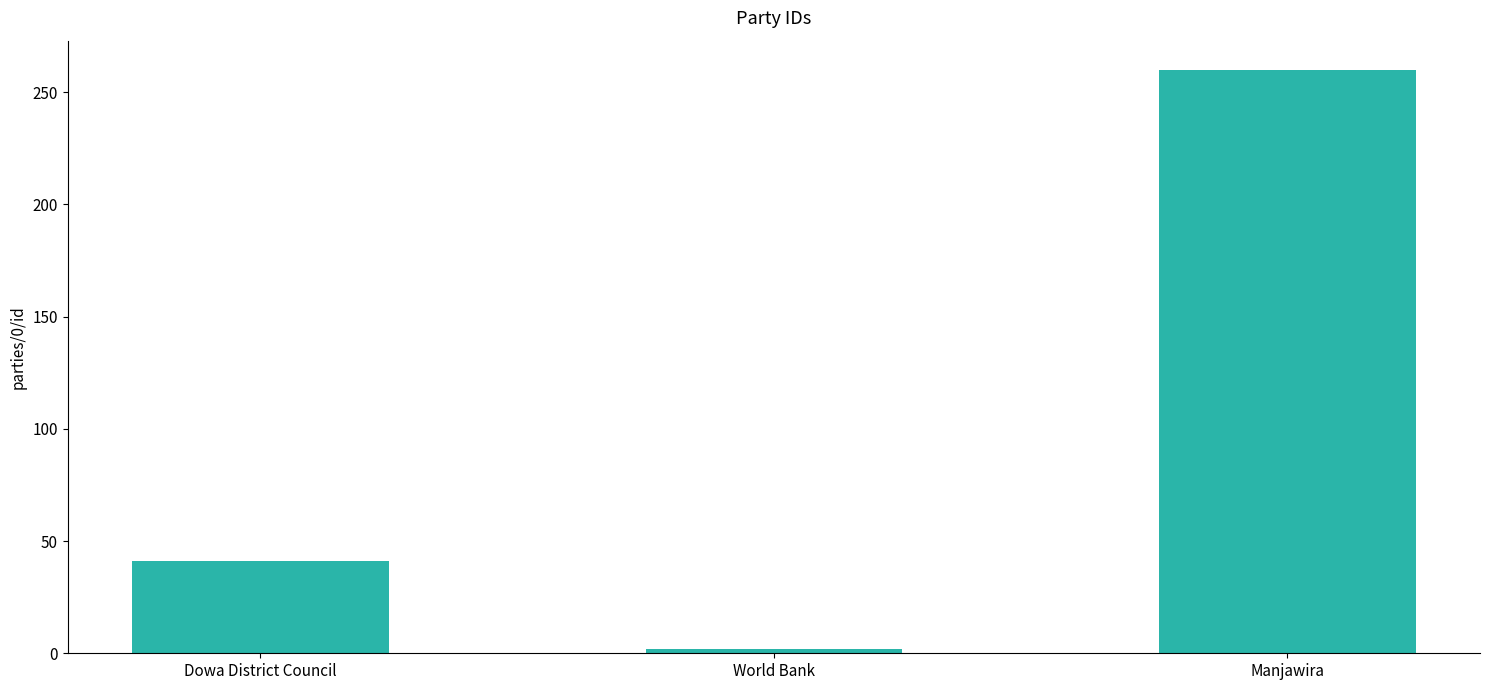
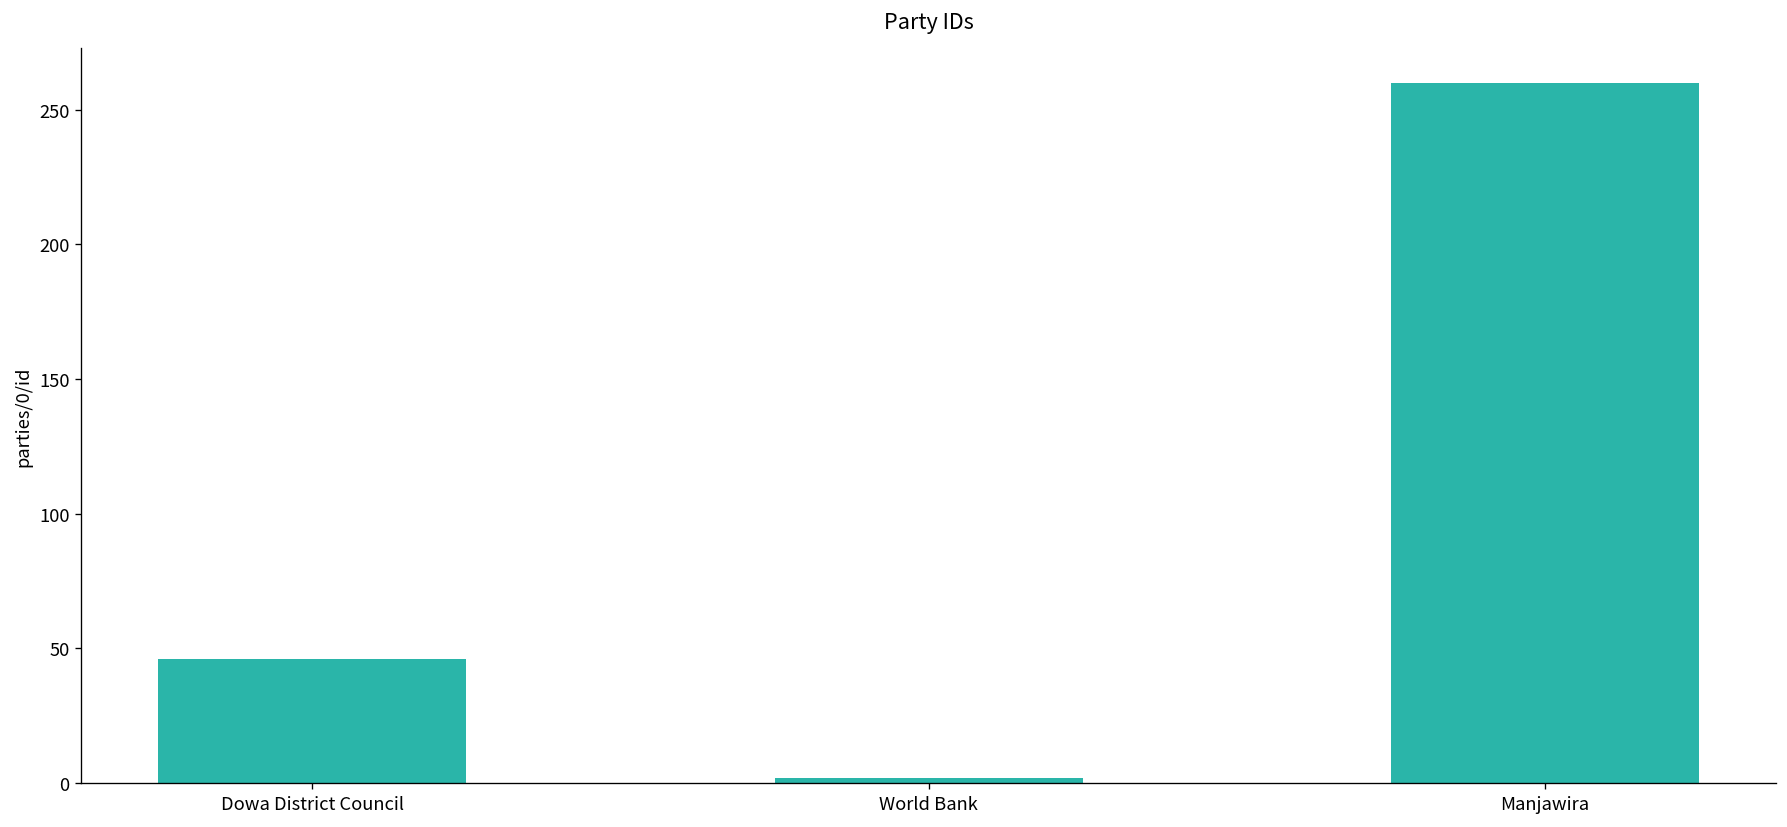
Dowa District Council: 41 -> 46
